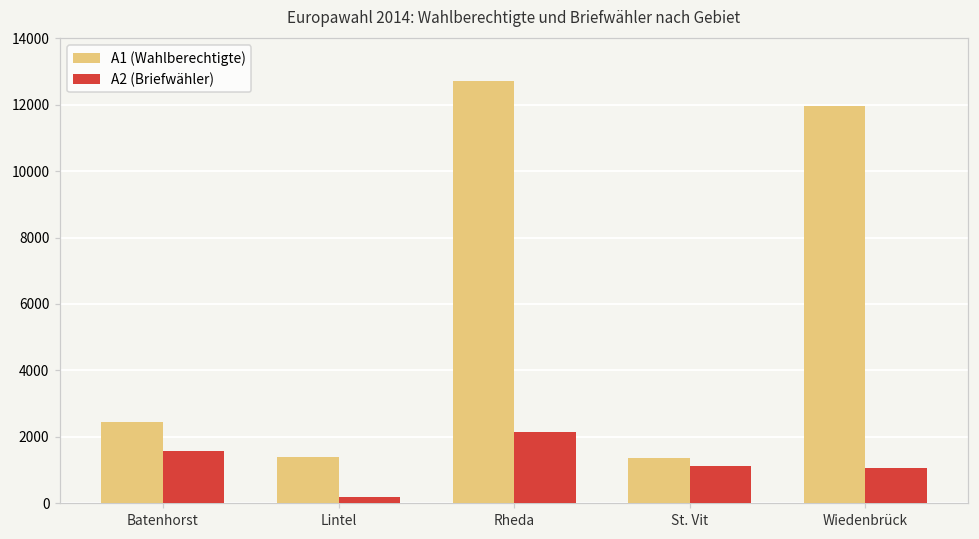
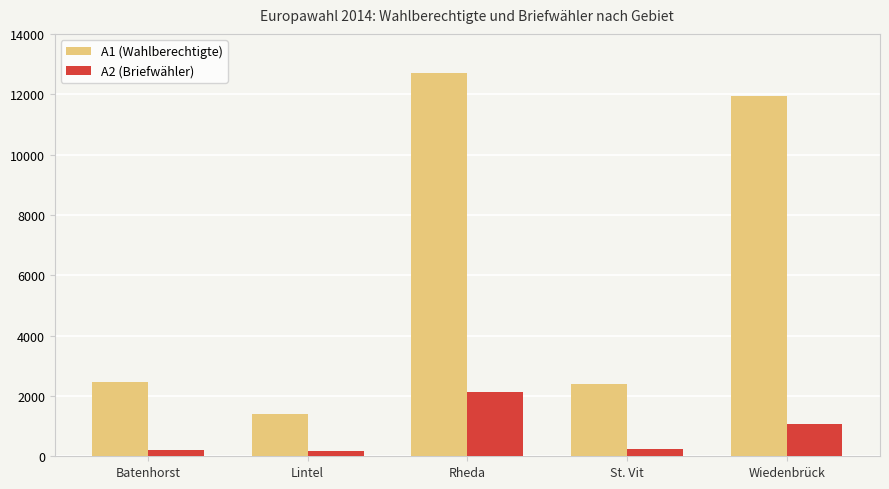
A2 (Briefwähler), Batenhorst: 1600 -> 200
A1 (Wahlberechtigte), St. Vit: 1400 -> 2400
A2 (Briefwähler), St. Vit: 1100 -> 300
